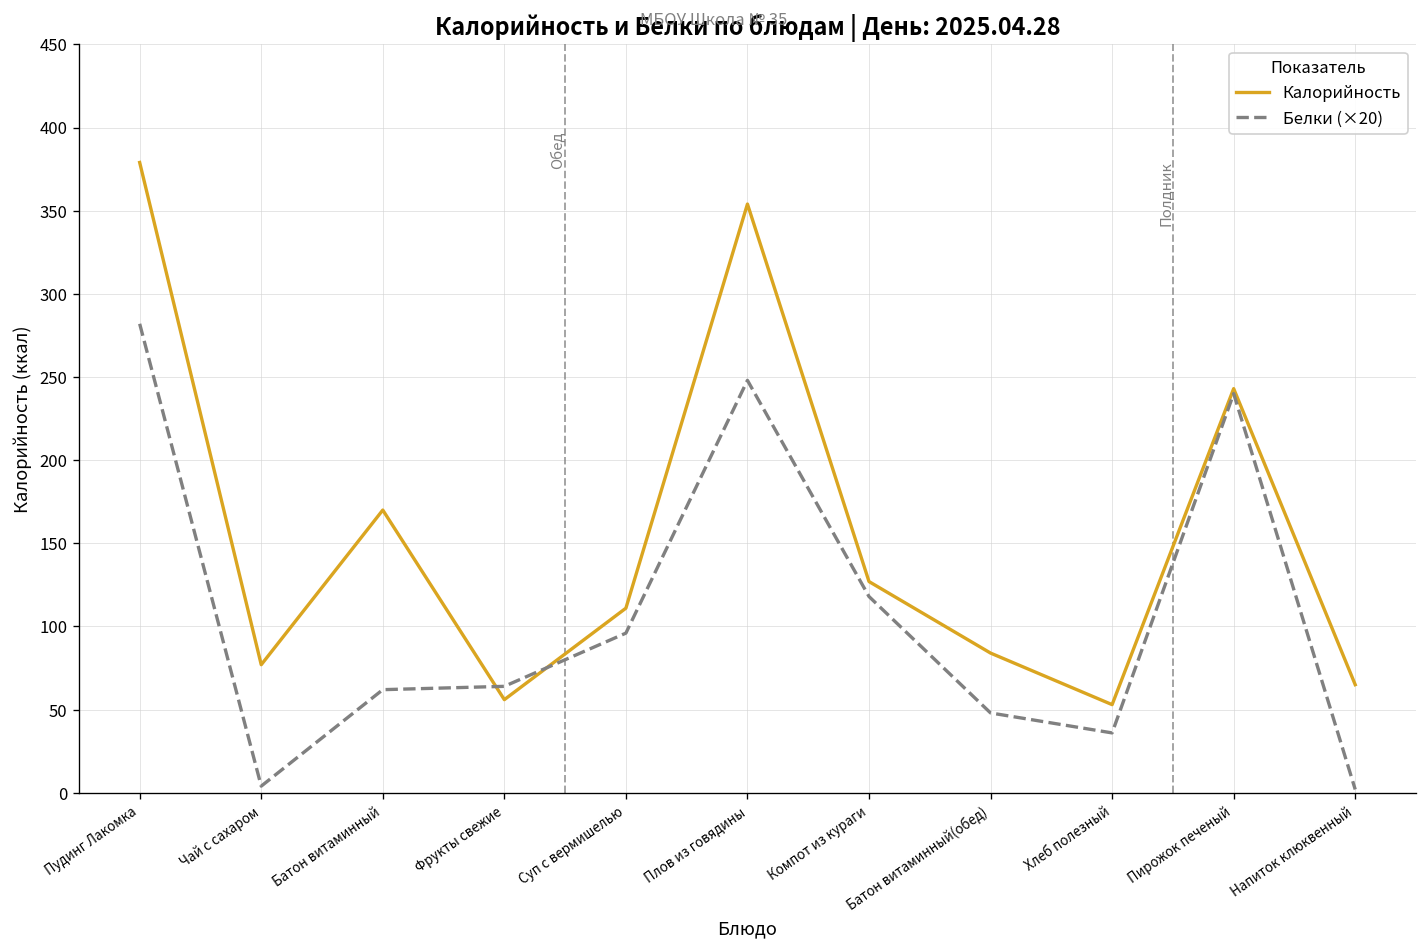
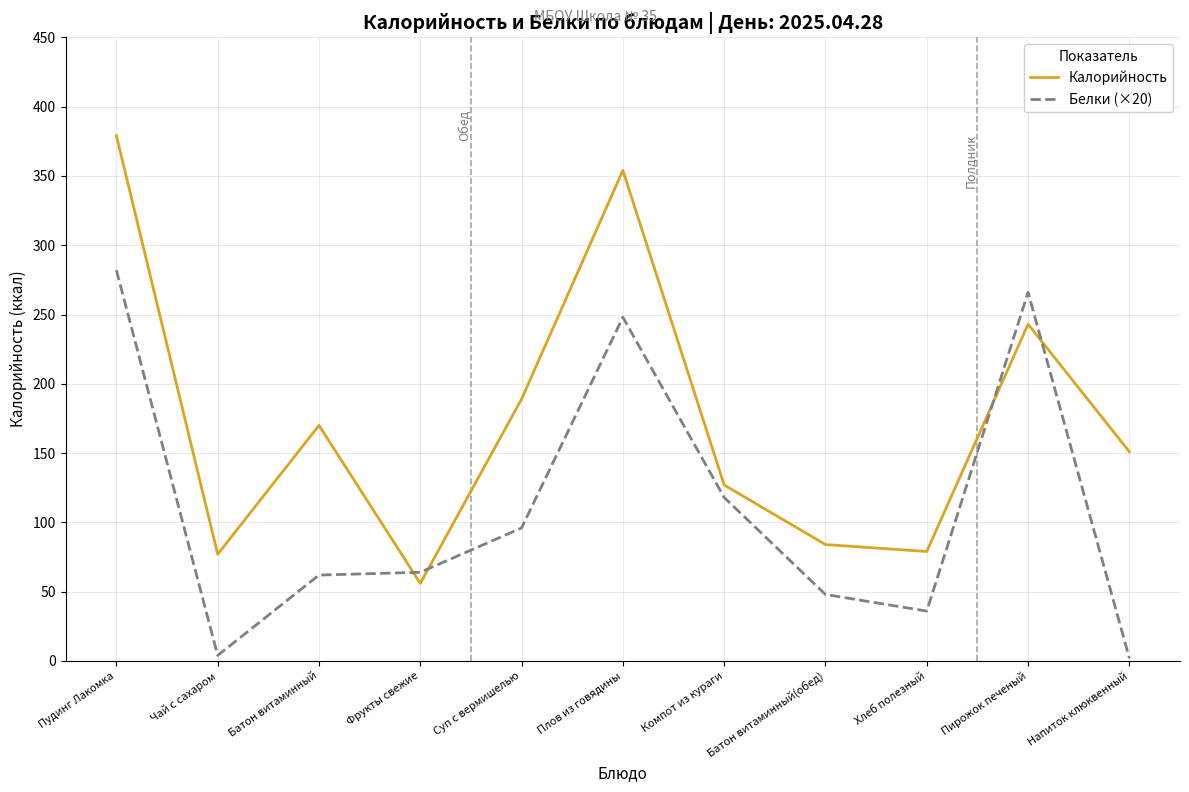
Калорийность, Суп с вермишелью: 111 -> 189
Калорийность, Хлеб полезный: 53 -> 79
Белки (×20), Пирожок печеный: 240 -> 266
Калорийность, Напиток клюквенный: 65 -> 151
